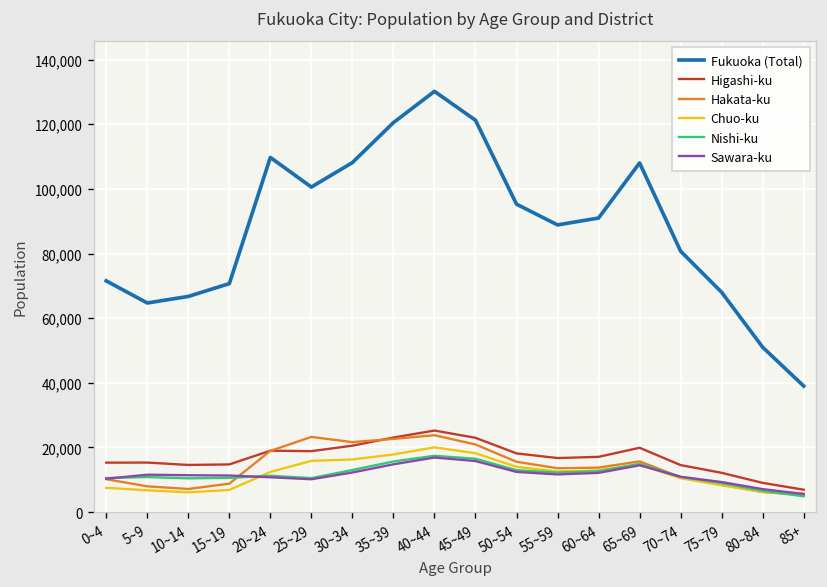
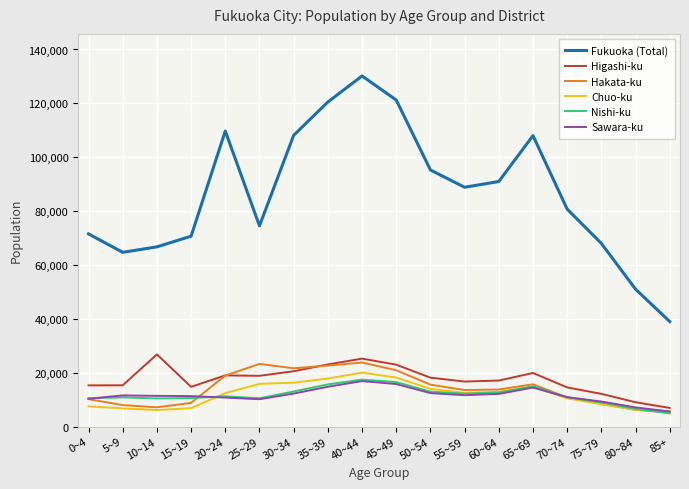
Higashi-ku, 10~14: 15,000 -> 27,000
Fukuoka (Total), 25~29: 101,000 -> 75,000
